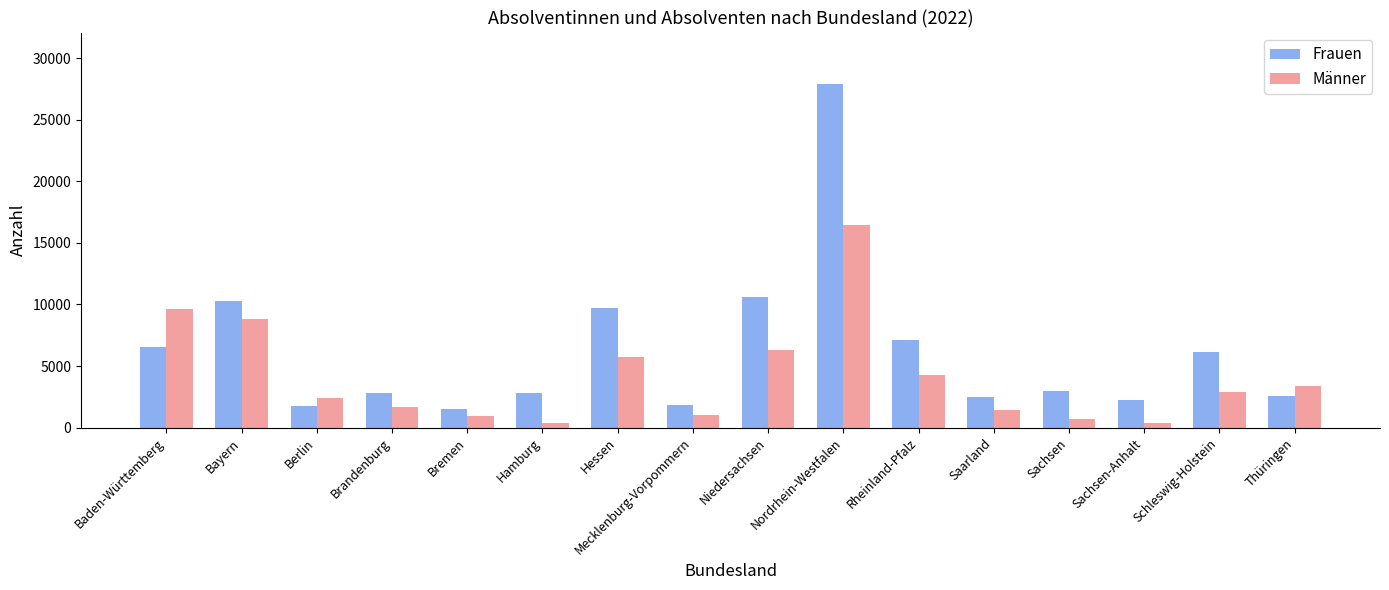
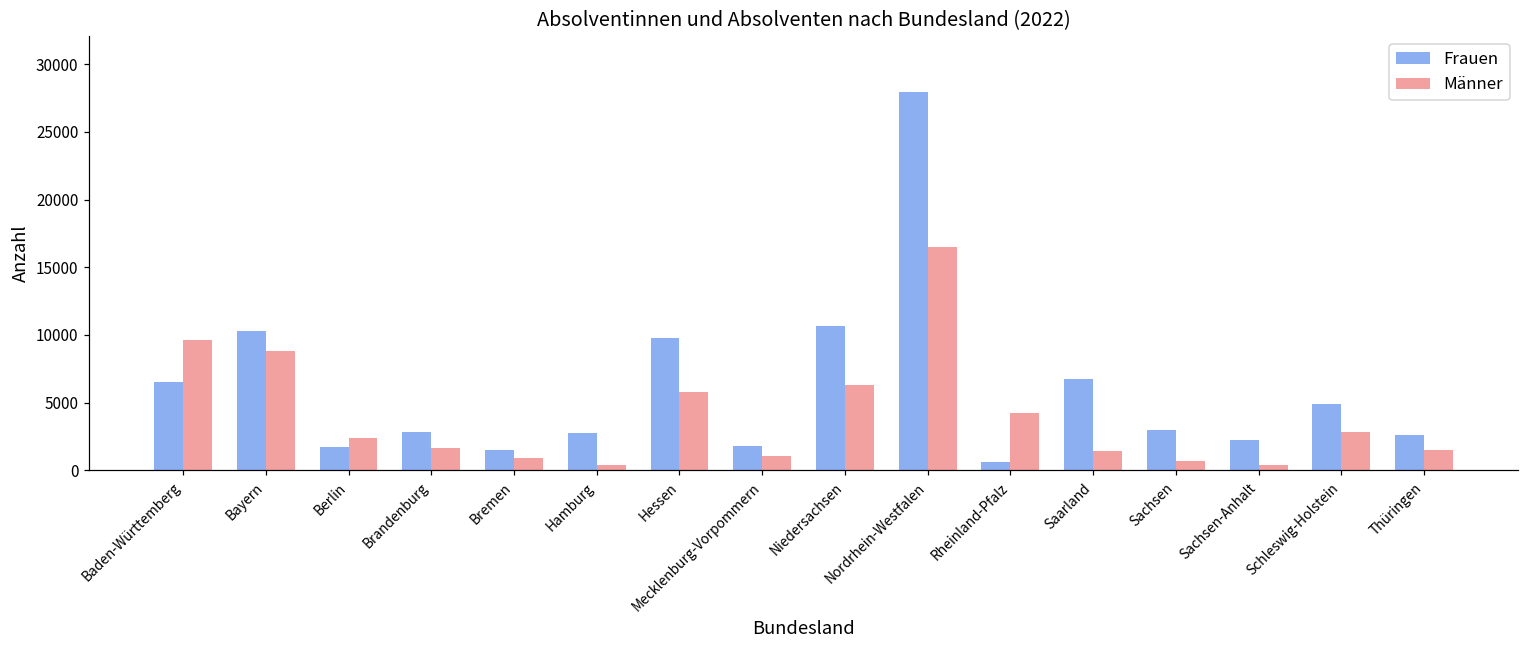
Frauen, Rheinland-Pfalz: 7100 -> 600
Frauen, Saarland: 2500 -> 6800
Frauen, Schleswig-Holstein: 6100 -> 4900
Männer, Thüringen: 3400 -> 1500
